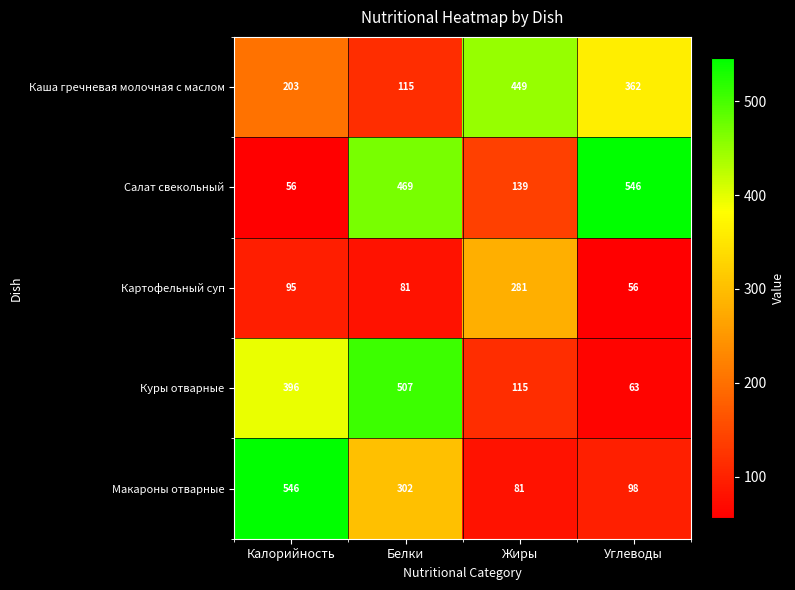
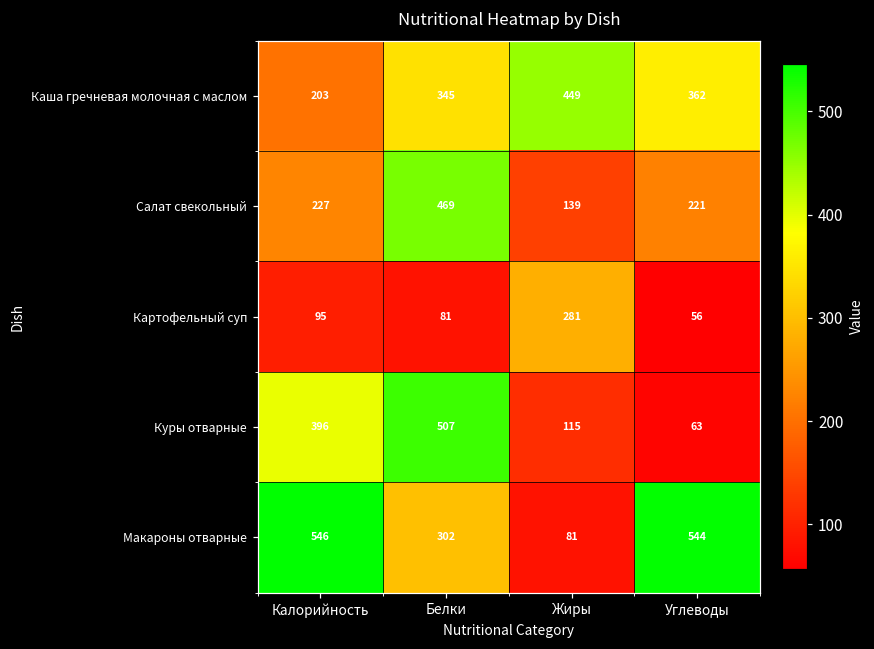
Каша гречневая молочная с маслом, Белки: 115 -> 345
Салат свекольный, Калорийность: 56 -> 227
Салат свекольный, Углеводы: 546 -> 221
Макароны отварные, Углеводы: 98 -> 544
